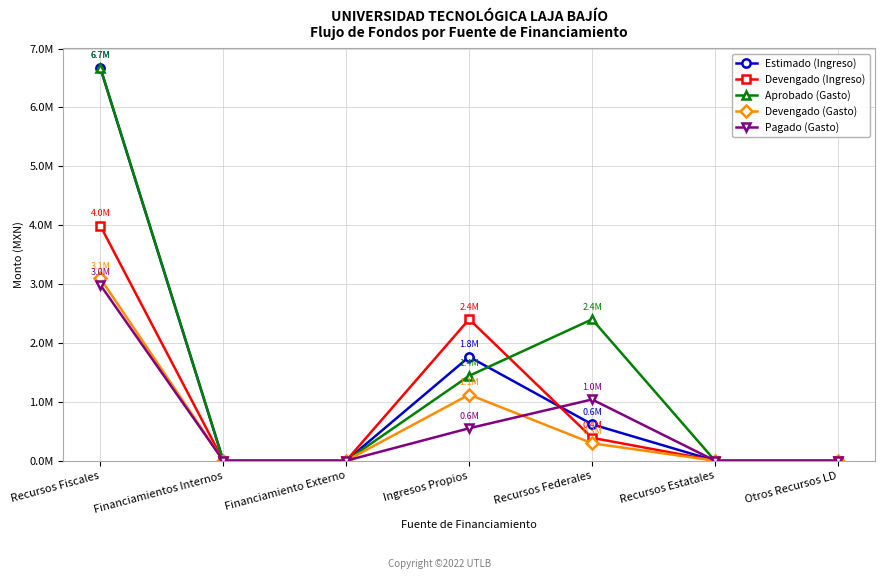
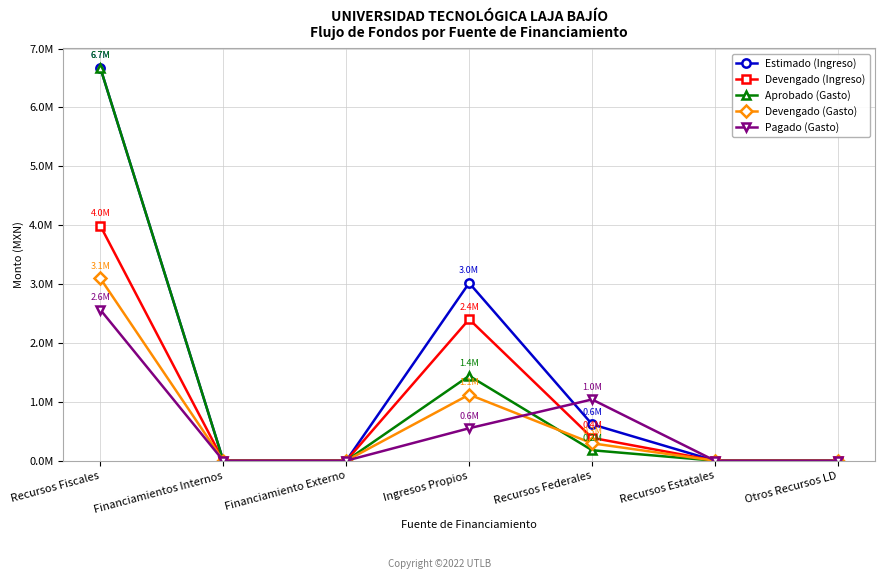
Pagado (Gasto), Recursos Fiscales: 3.0M -> 2.6M
Estimado (Ingreso), Ingresos Propios: 1.8M -> 3.0M
Aprobado (Gasto), Recursos Federales: 2.4M -> 0.2M
